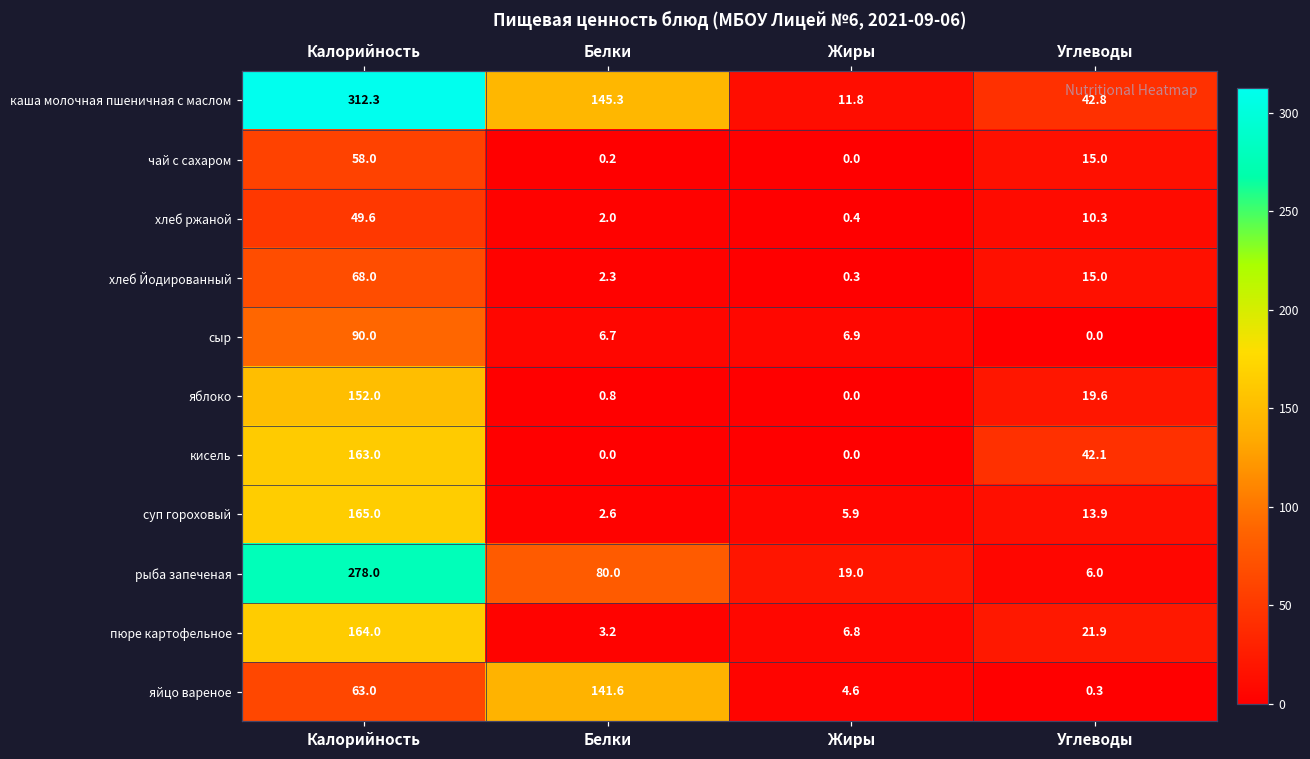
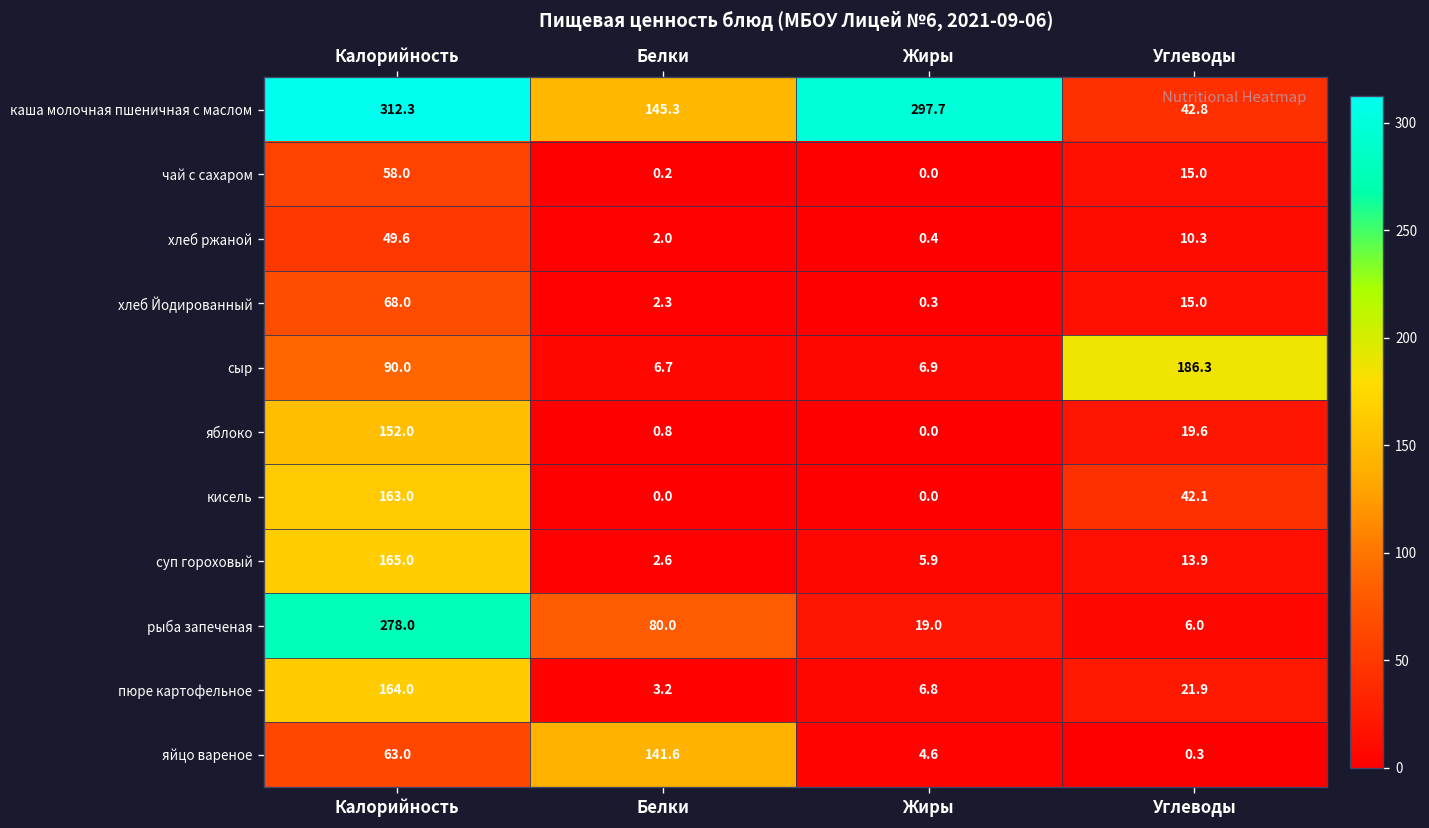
каша молочная пшеничная с маслом, Жиры: 11.8 -> 297.7
сыр, Углеводы: 0.0 -> 186.3
